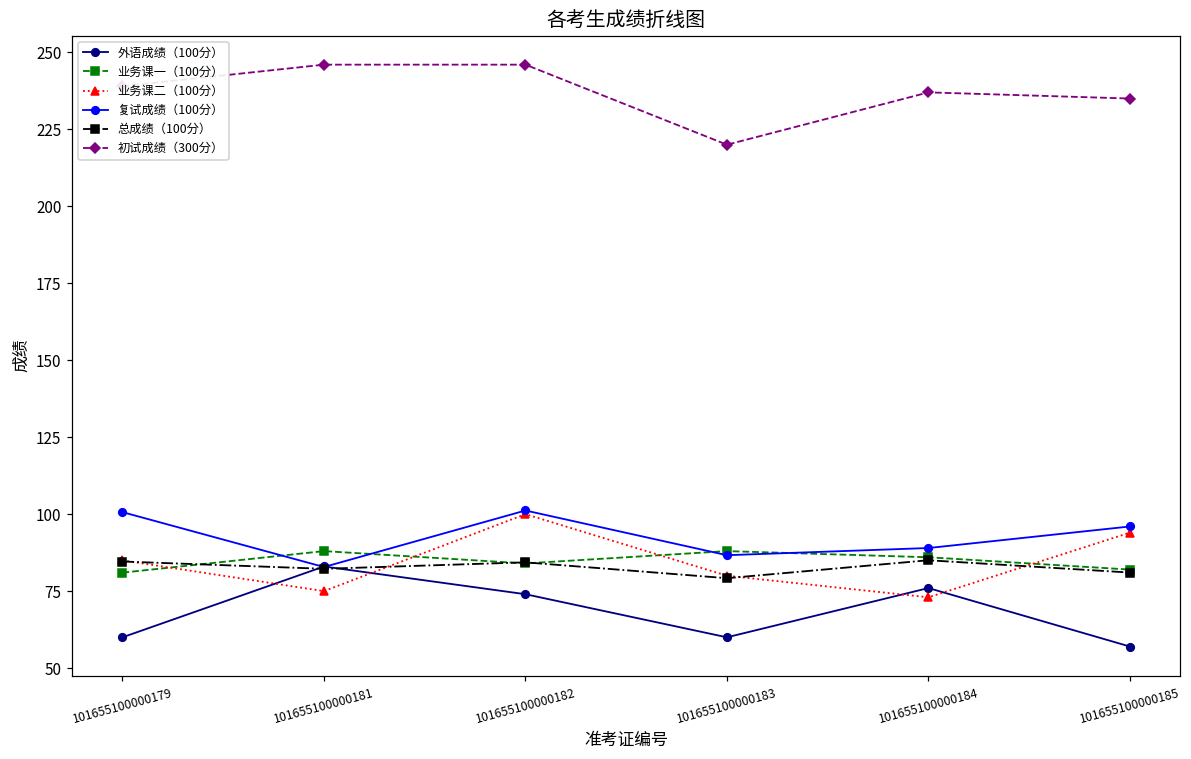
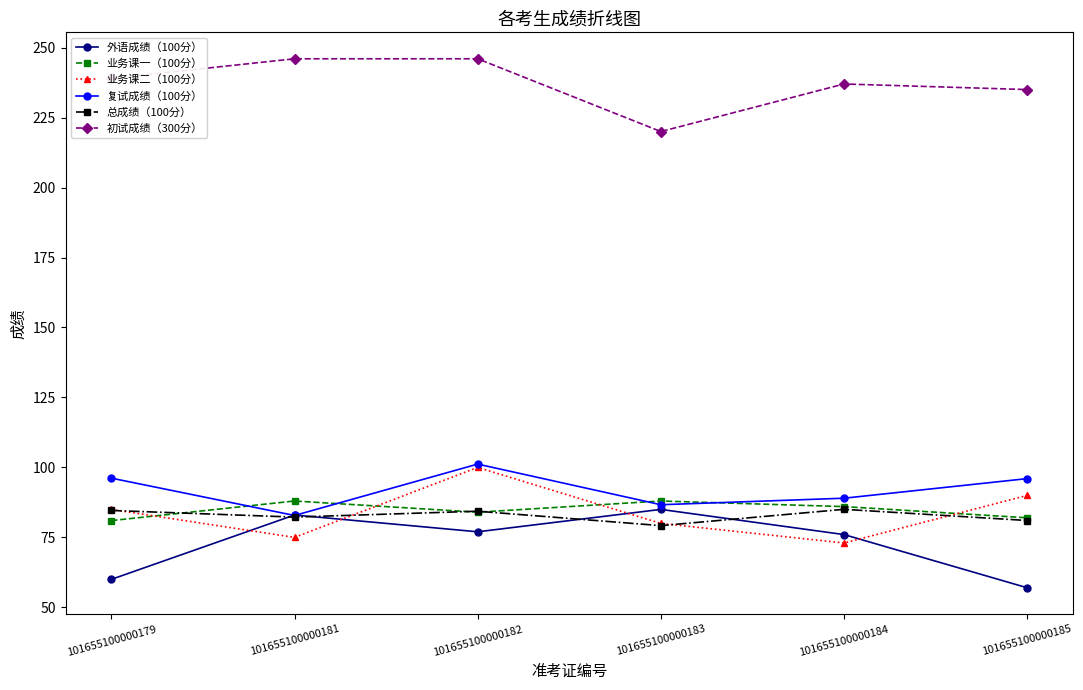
复试成绩（100分）, 101655100000179: 101 -> 96
外语成绩（100分）, 101655100000182: 74 -> 77
外语成绩（100分）, 101655100000183: 60 -> 85
业务课二（100分）, 101655100000185: 94 -> 90
